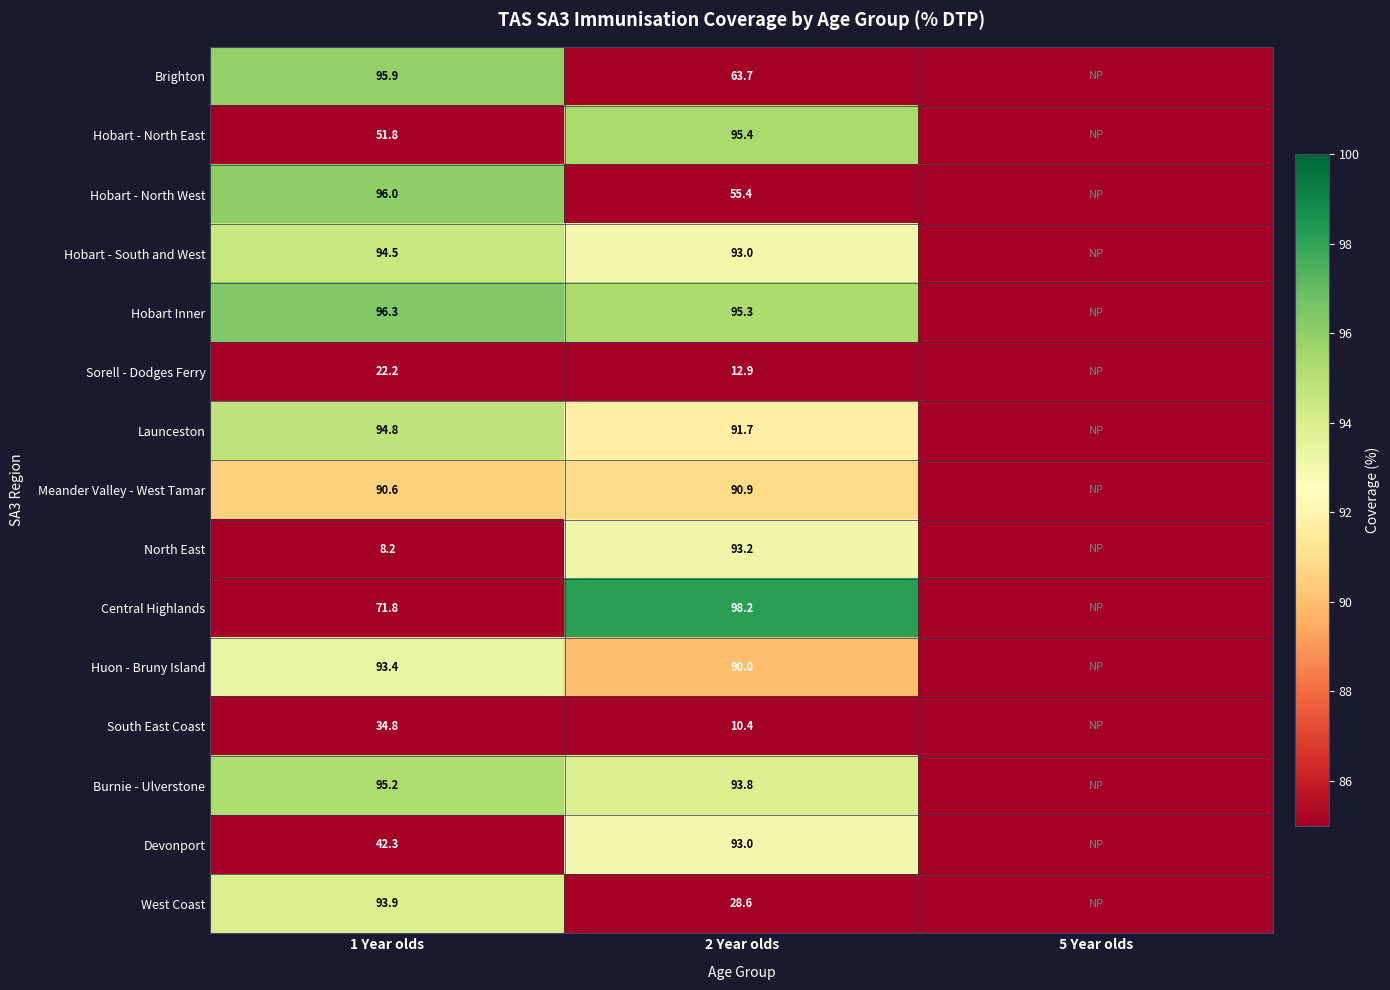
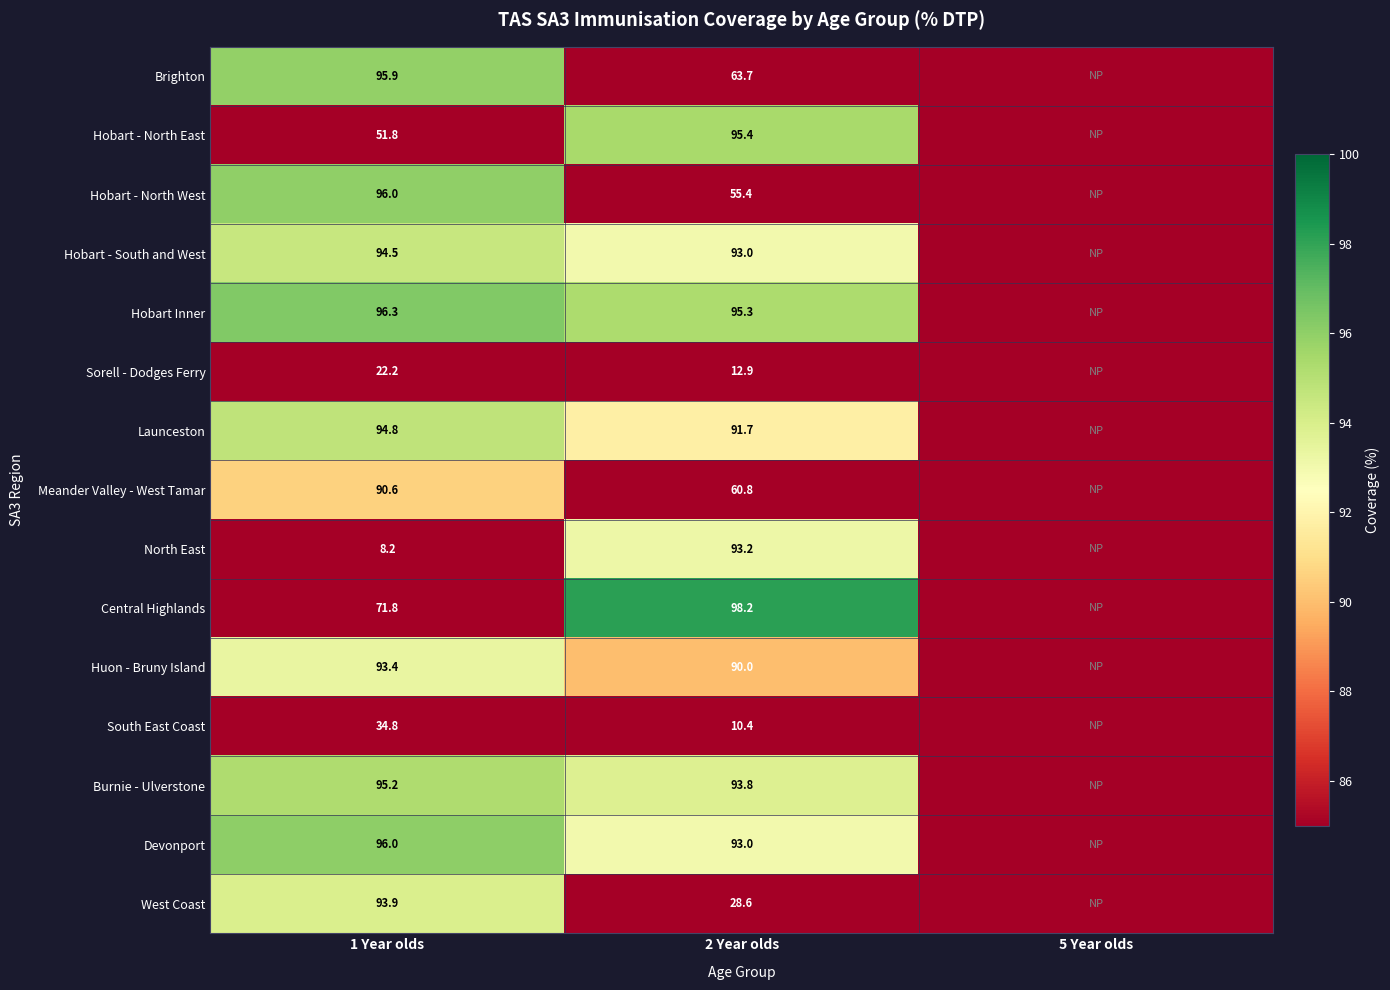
Meander Valley - West Tamar, 2 Year olds: 90.9 -> 60.8
Devonport, 1 Year olds: 42.3 -> 96.0
